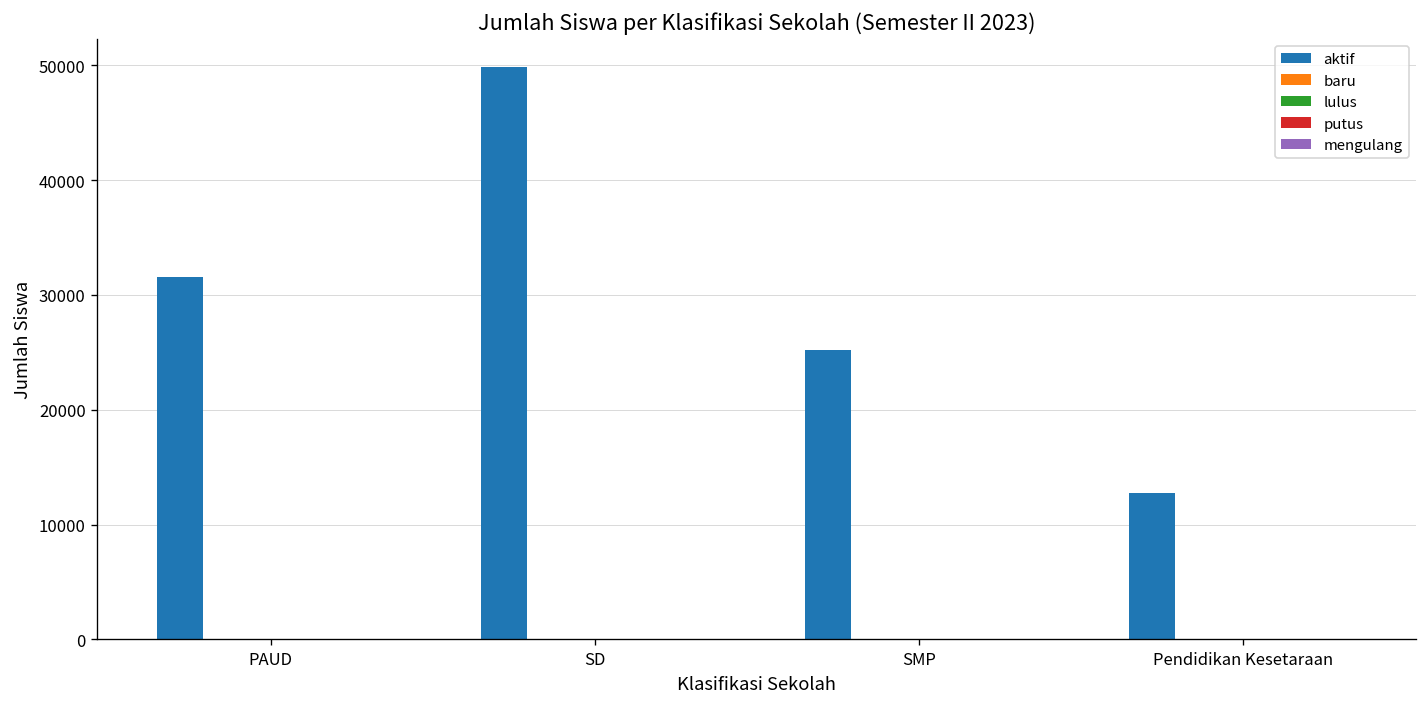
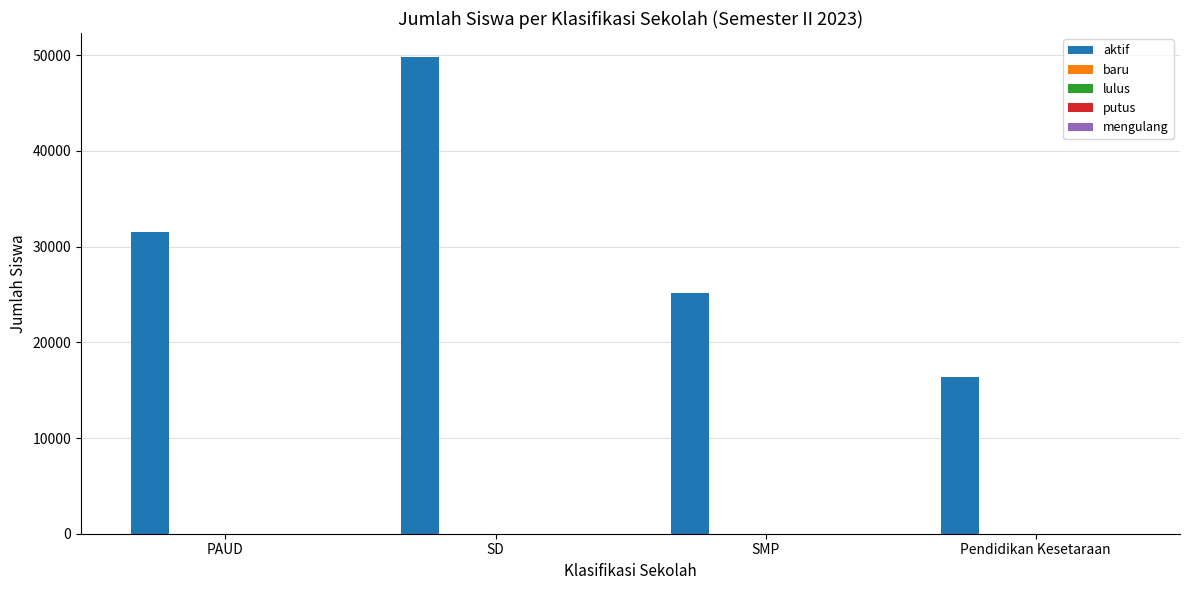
aktif, Pendidikan Kesetaraan: 13000 -> 16000
